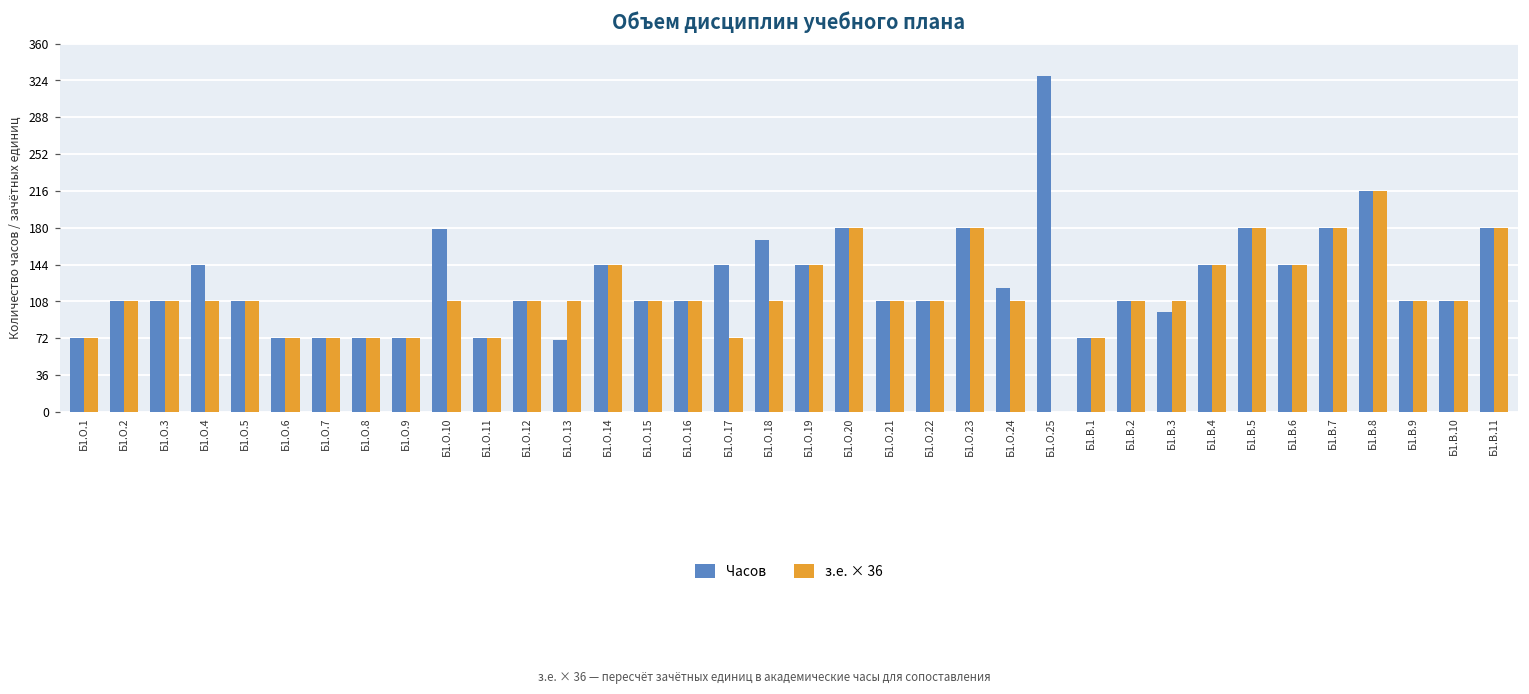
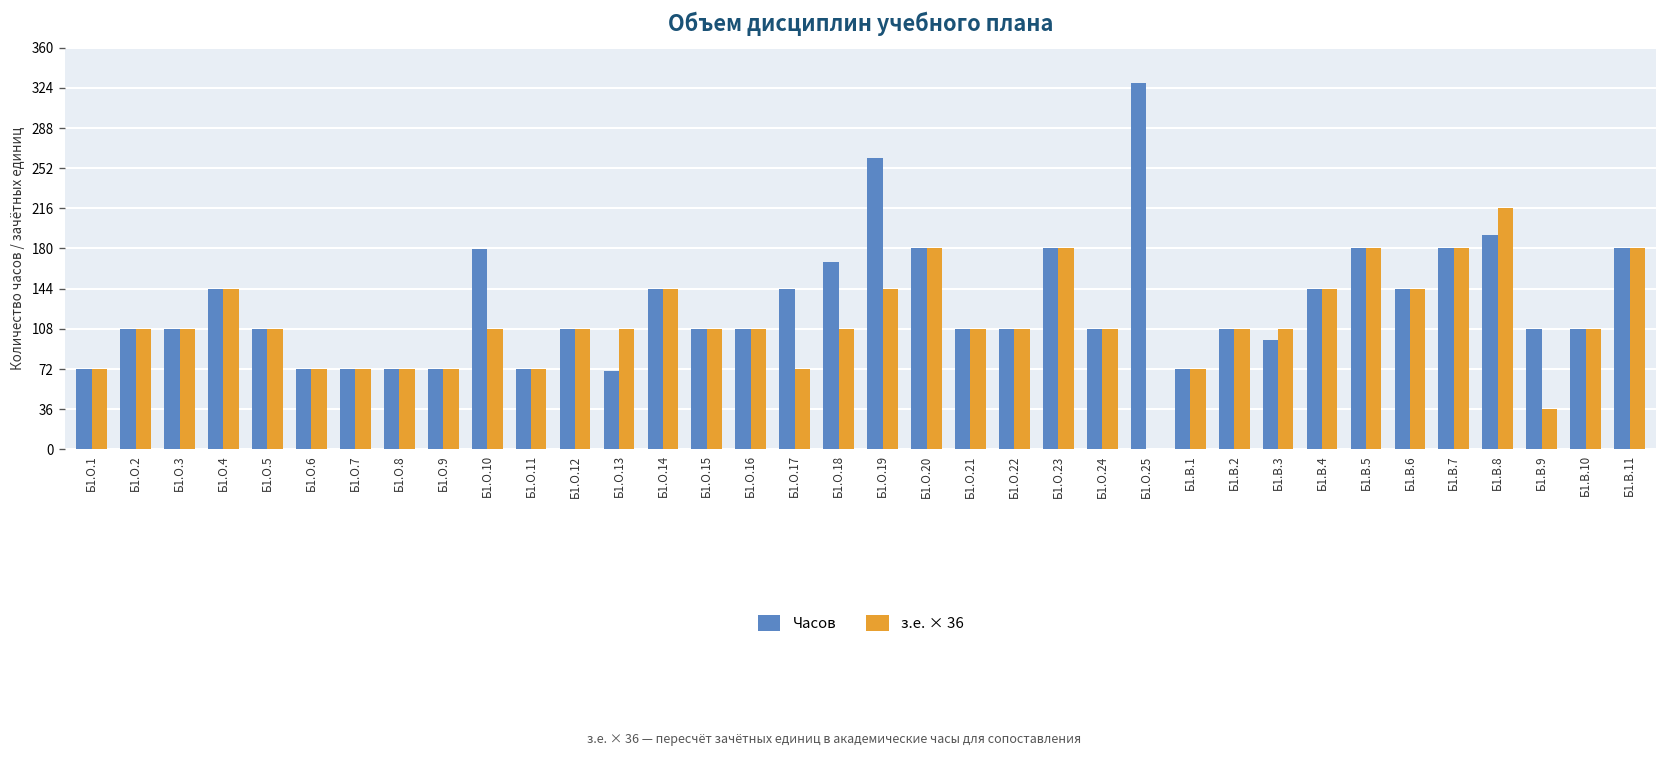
з.е. × 36, Б1.О.4: 110 -> 140
Часов, Б1.О.19: 140 -> 260
Часов, Б1.О.24: 120 -> 110
Часов, Б1.В.8: 220 -> 190
з.е. × 36, Б1.В.9: 110 -> 40
